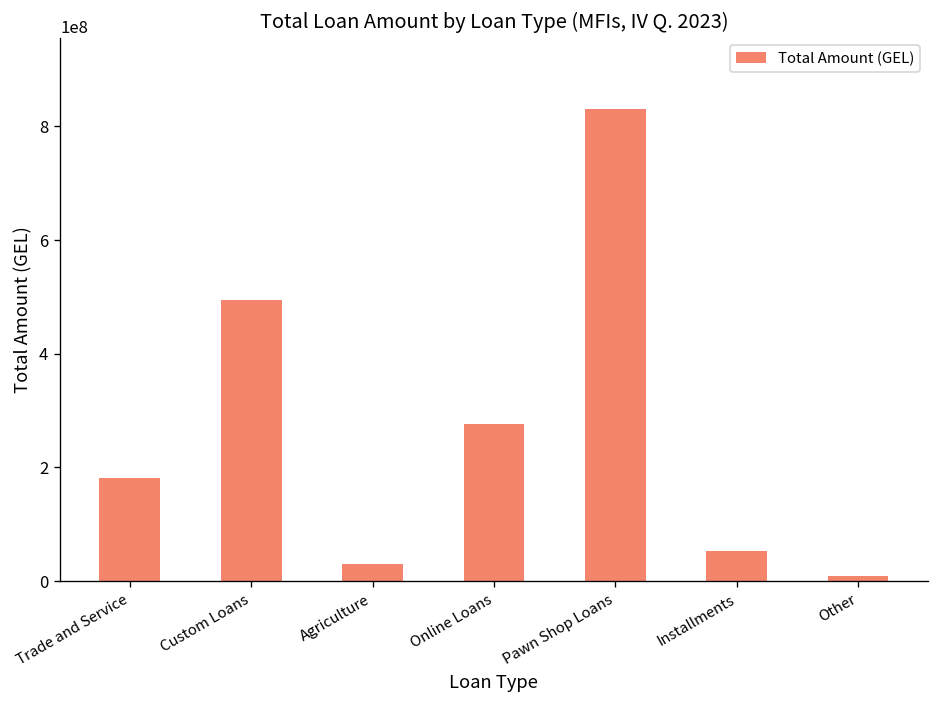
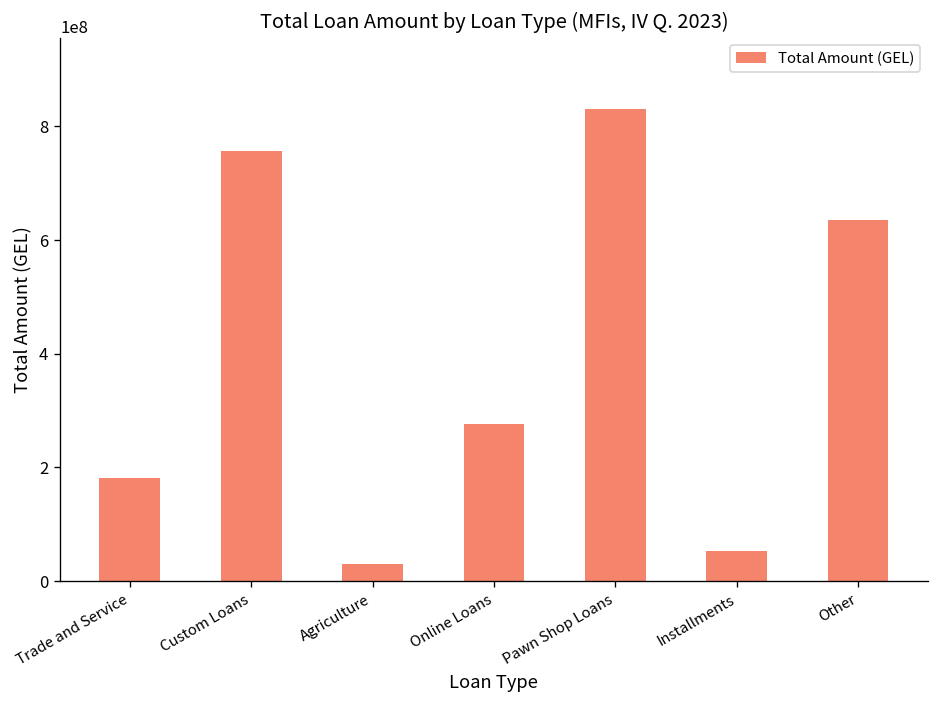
Custom Loans: 490000000 -> 760000000
Other: 10000000 -> 640000000
